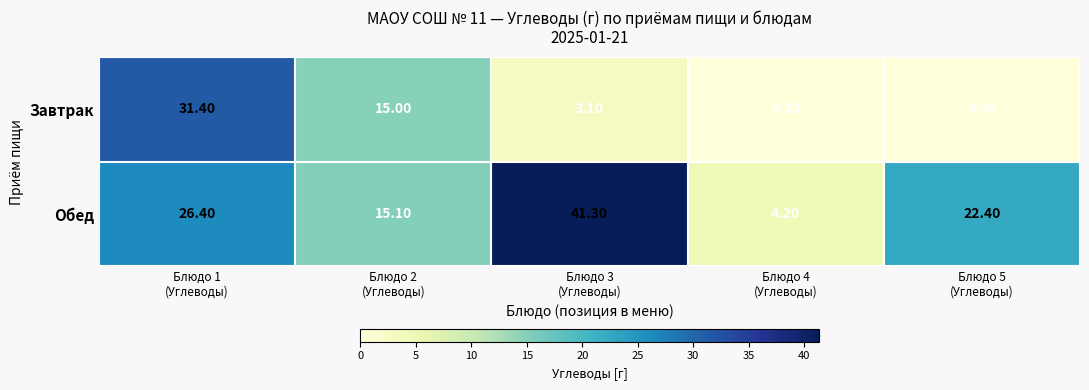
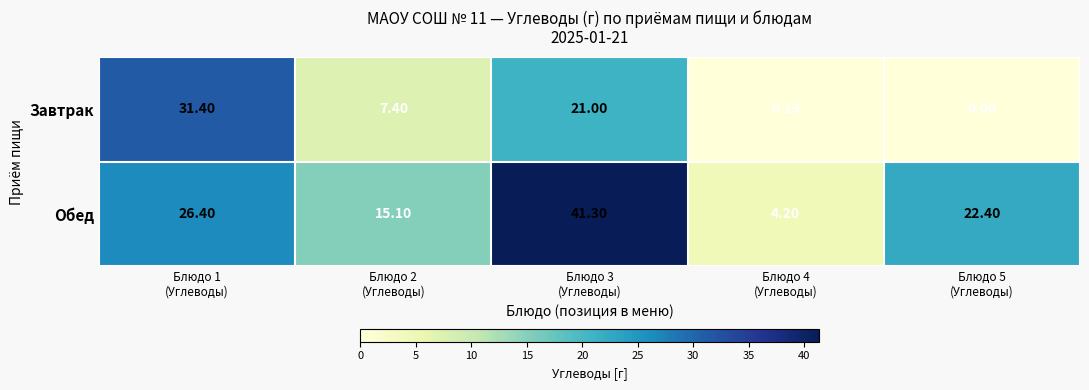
Завтрак, Блюдо 2 (Углеводы): 15.00 -> 7.40
Завтрак, Блюдо 3 (Углеводы): 3.10 -> 21.00
